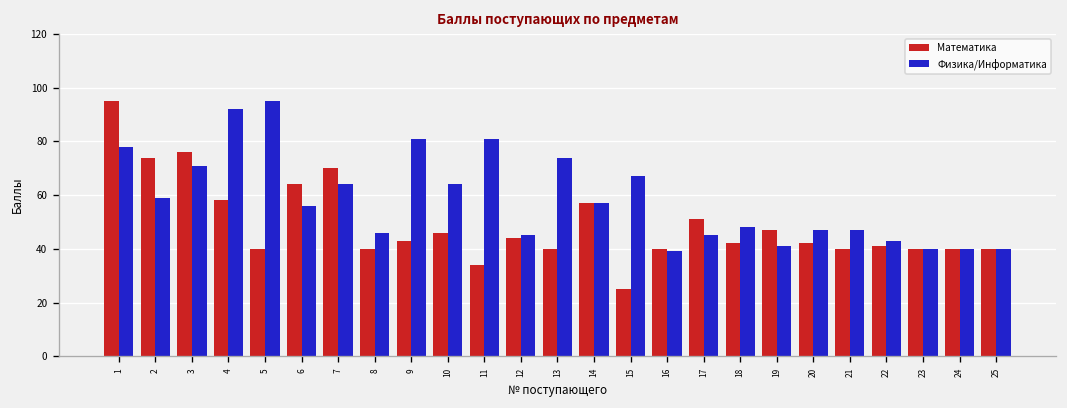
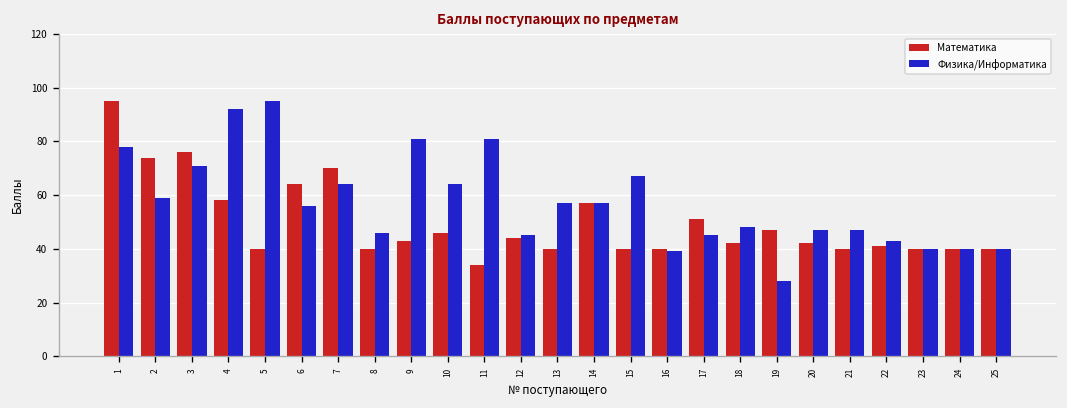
Физика/Информатика, 13: 74 -> 57
Математика, 15: 25 -> 40
Физика/Информатика, 19: 41 -> 28
